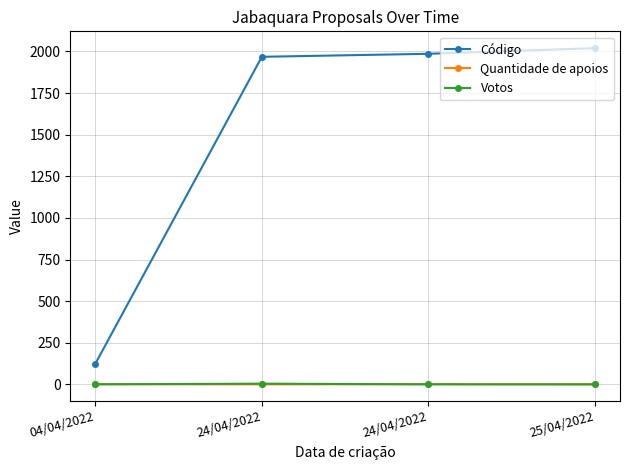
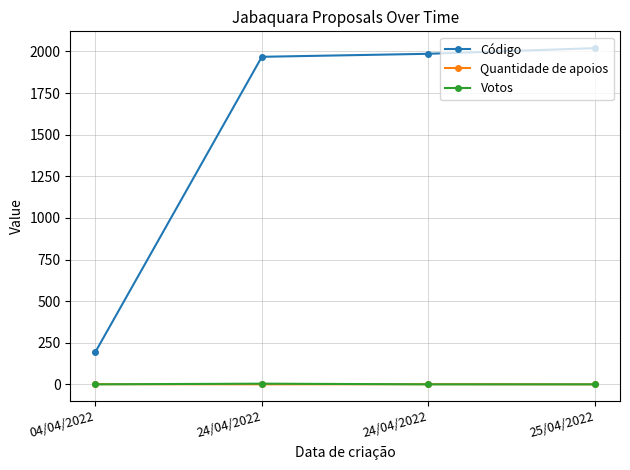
Código, 04/04/2022: 120 -> 190
